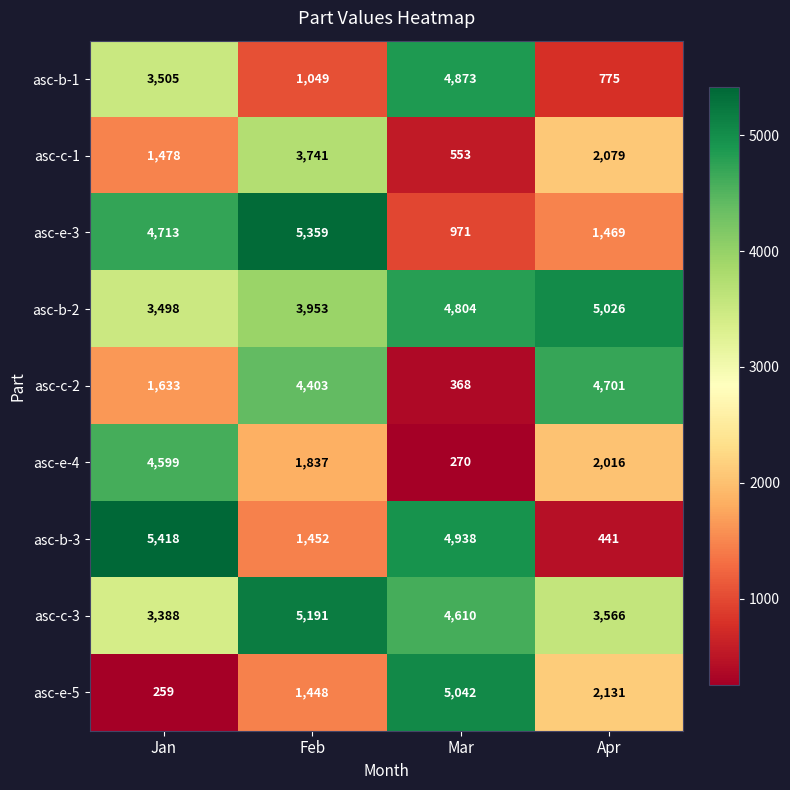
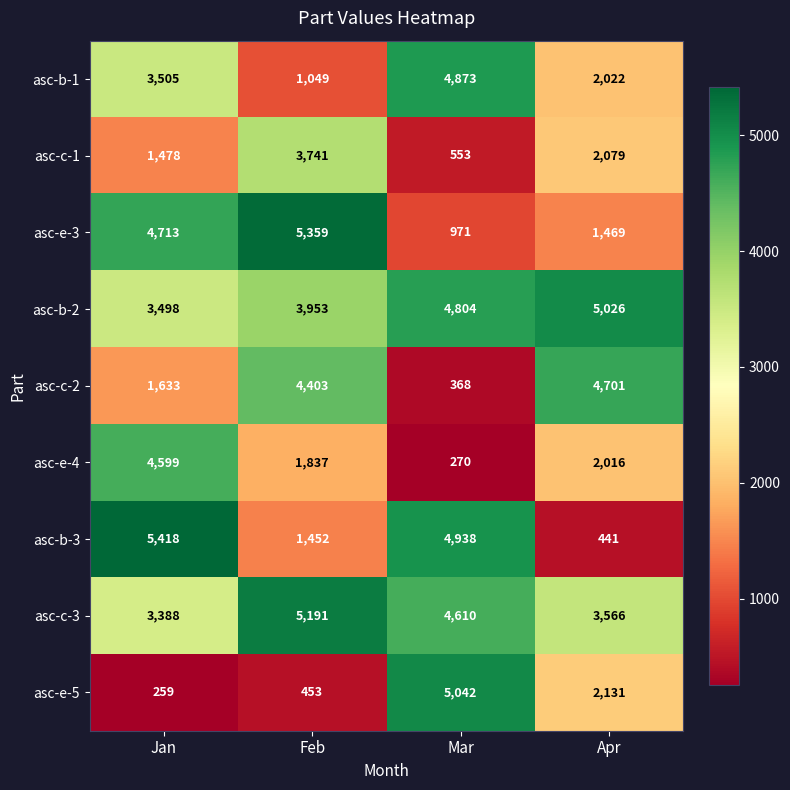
asc-b-1, Apr: 775 -> 2,022
asc-e-5, Feb: 1,448 -> 453
